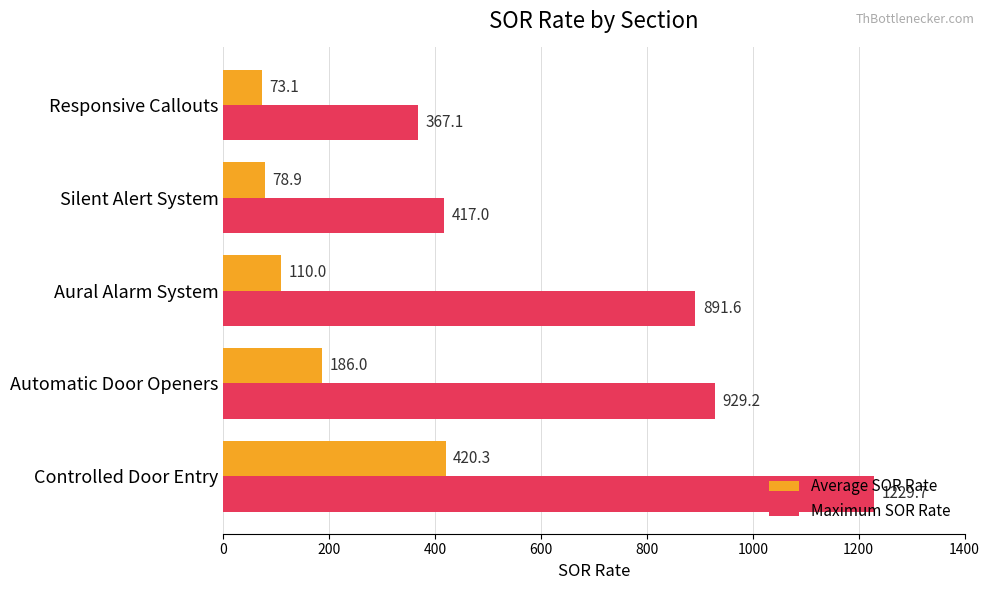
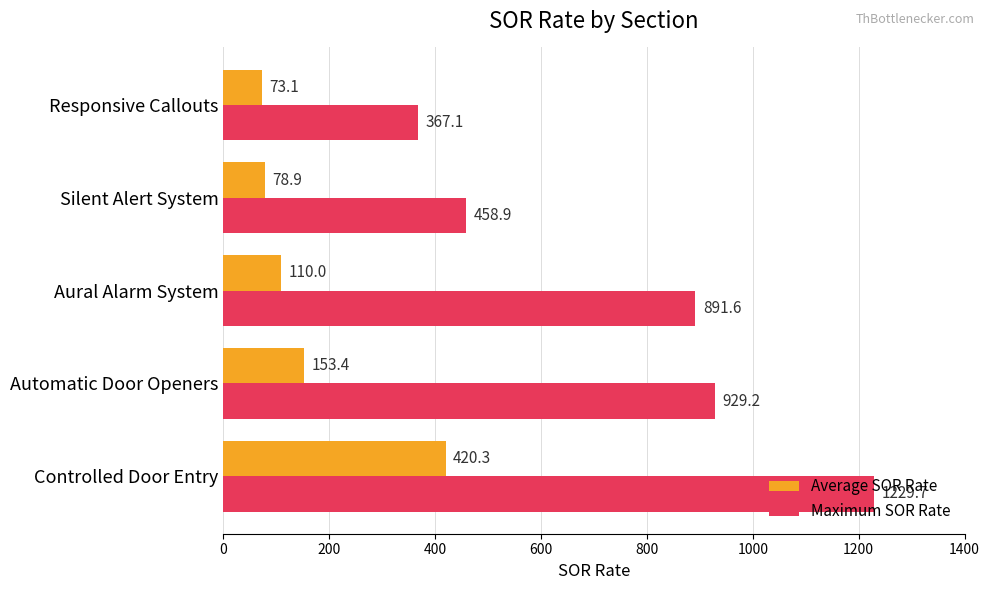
Maximum SOR Rate, Silent Alert System: 417.0 -> 458.9
Average SOR Rate, Automatic Door Openers: 186.0 -> 153.4
